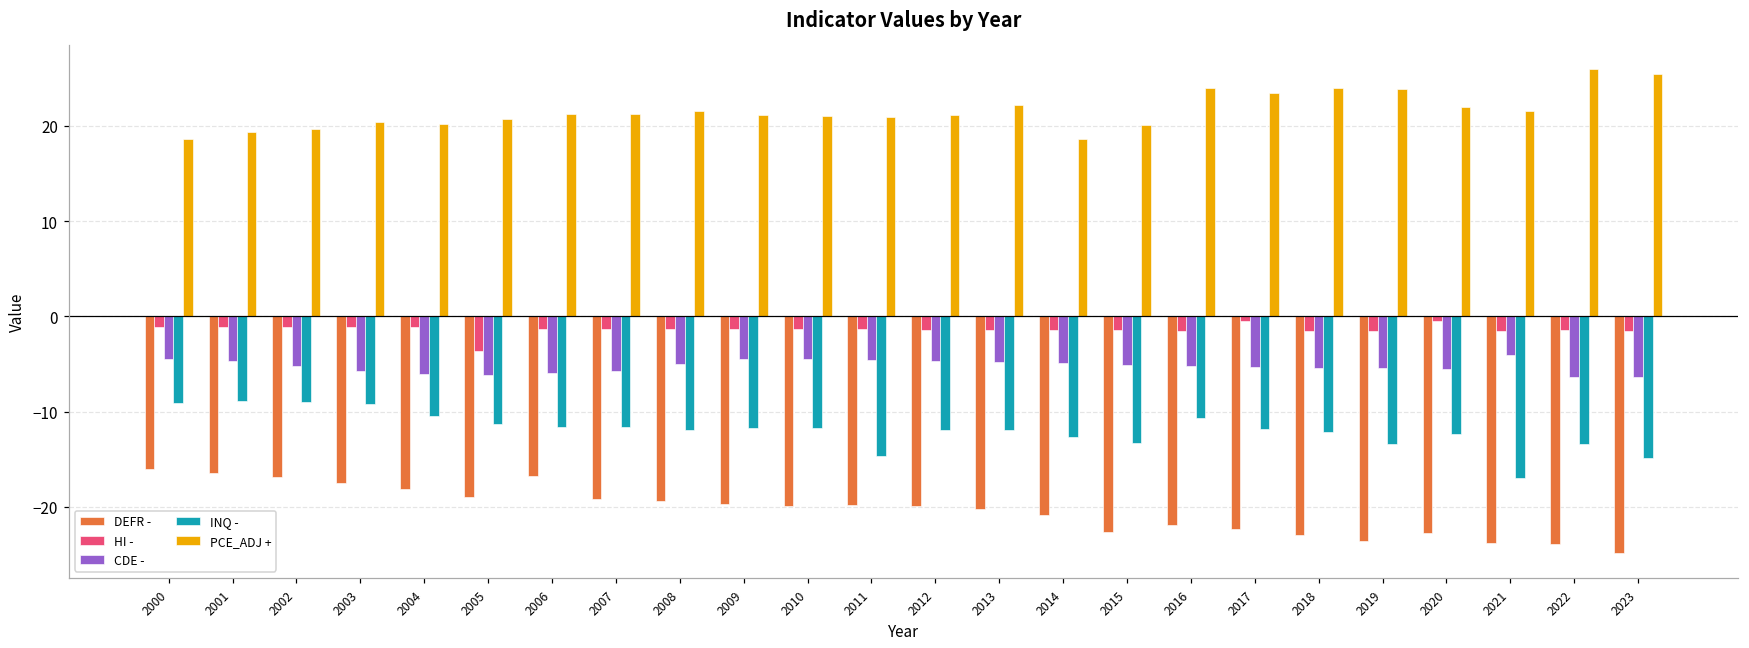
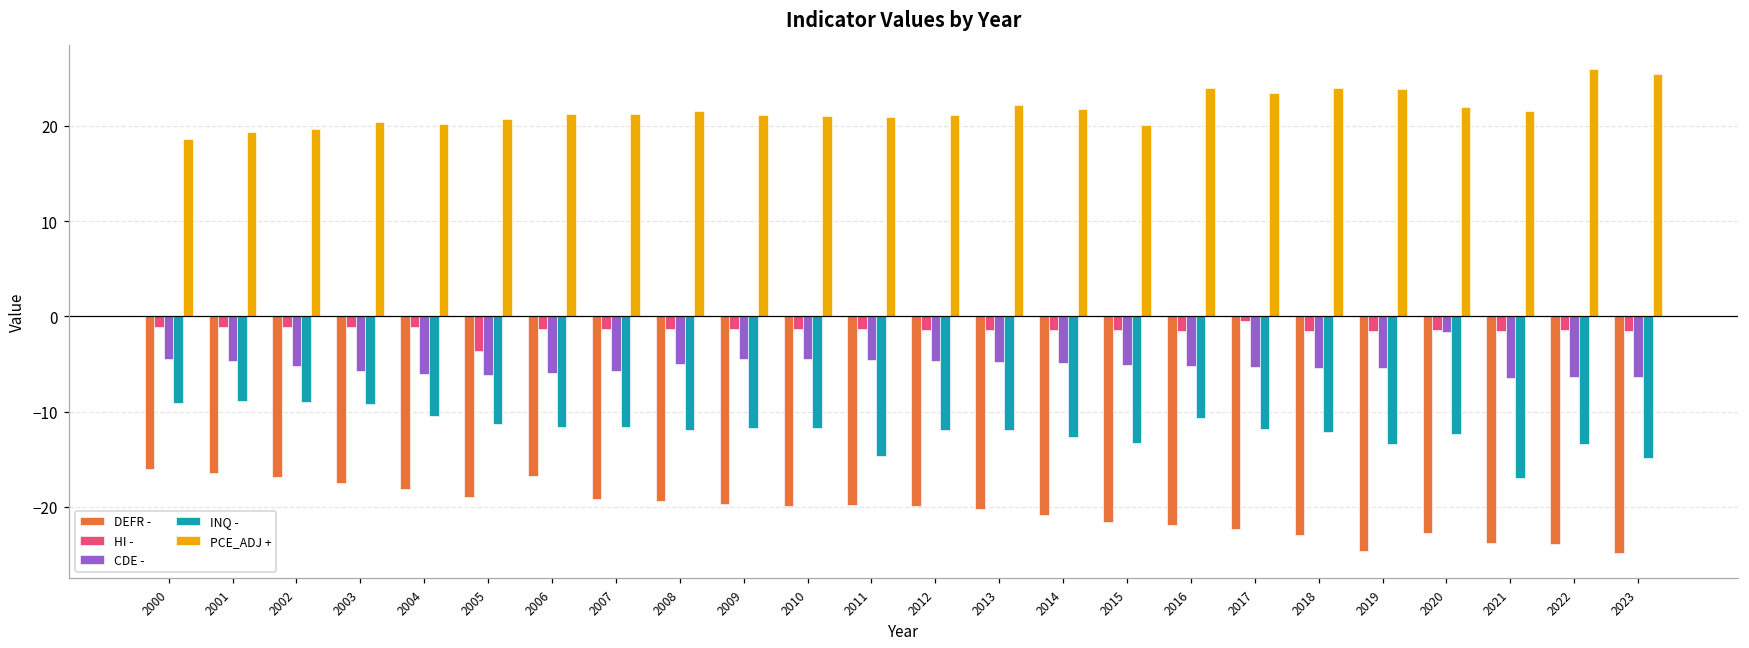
PCE_ADJ +, 2014: 19 -> 22
DEFR -, 2015: -23 -> -22
DEFR -, 2019: -24 -> -25
HI -, 2020: 0 -> -1
CDE -, 2020: -6 -> -2
CDE -, 2021: -4 -> -6
